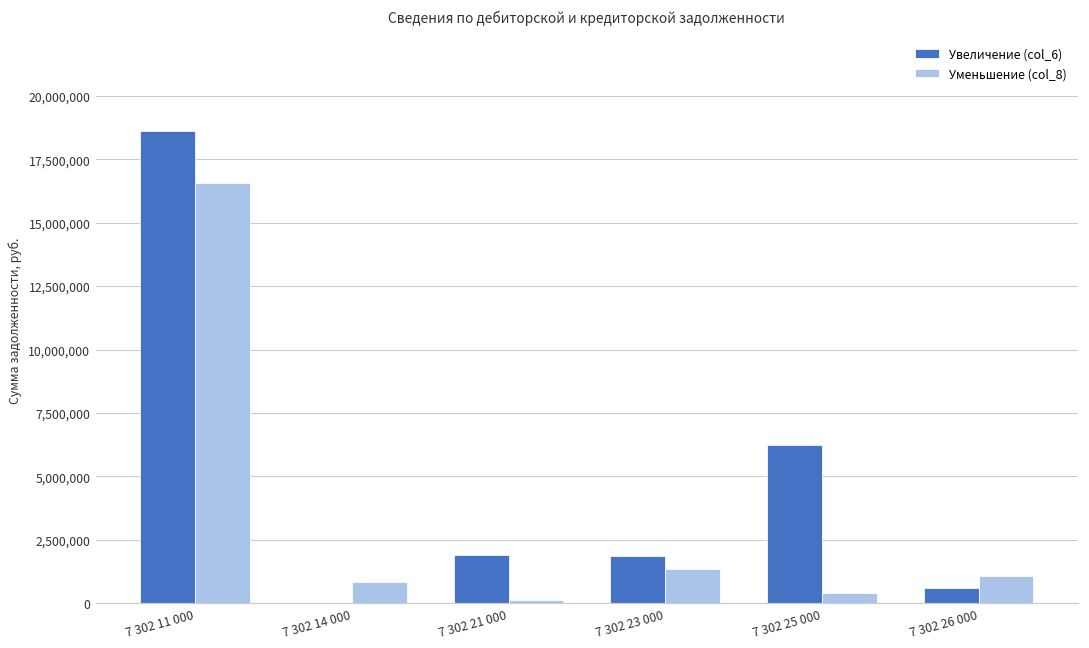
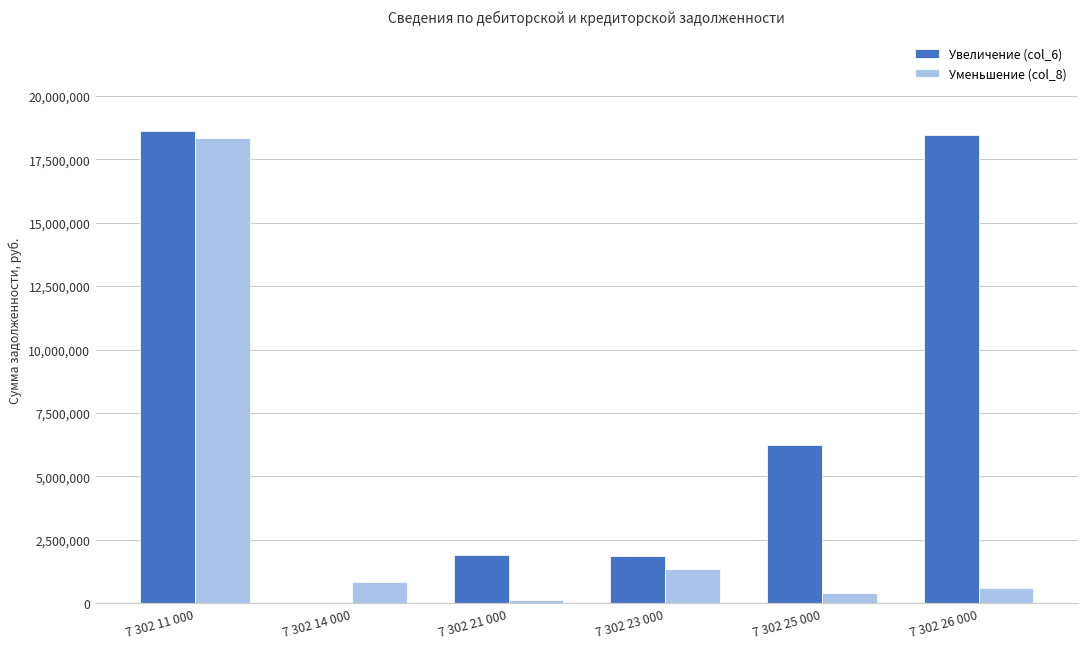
Уменьшение (col_8), 7 302 11 000: 16,600,000 -> 18,400,000
Увеличение (col_6), 7 302 26 000: 600,000 -> 18,500,000
Уменьшение (col_8), 7 302 26 000: 1,100,000 -> 600,000
